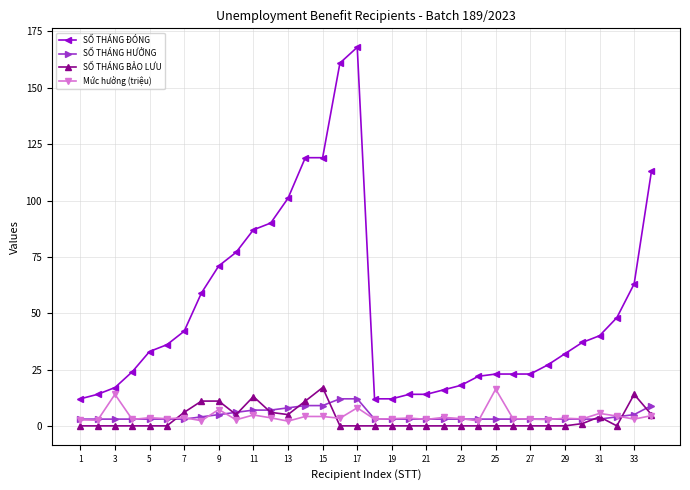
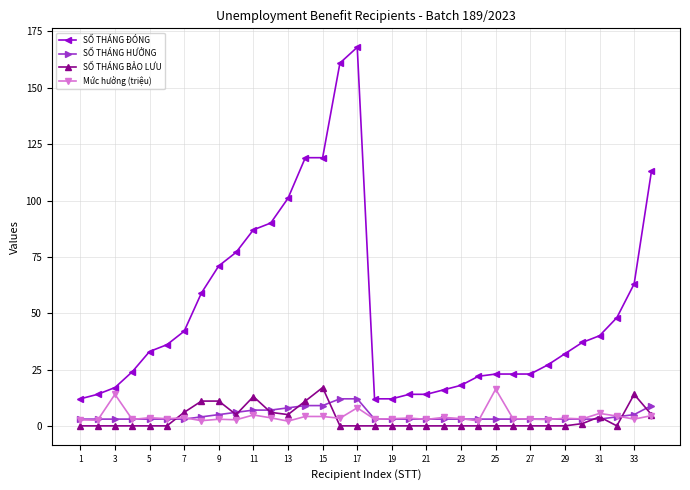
Mức hưởng (triệu), 9: 7 -> 3
